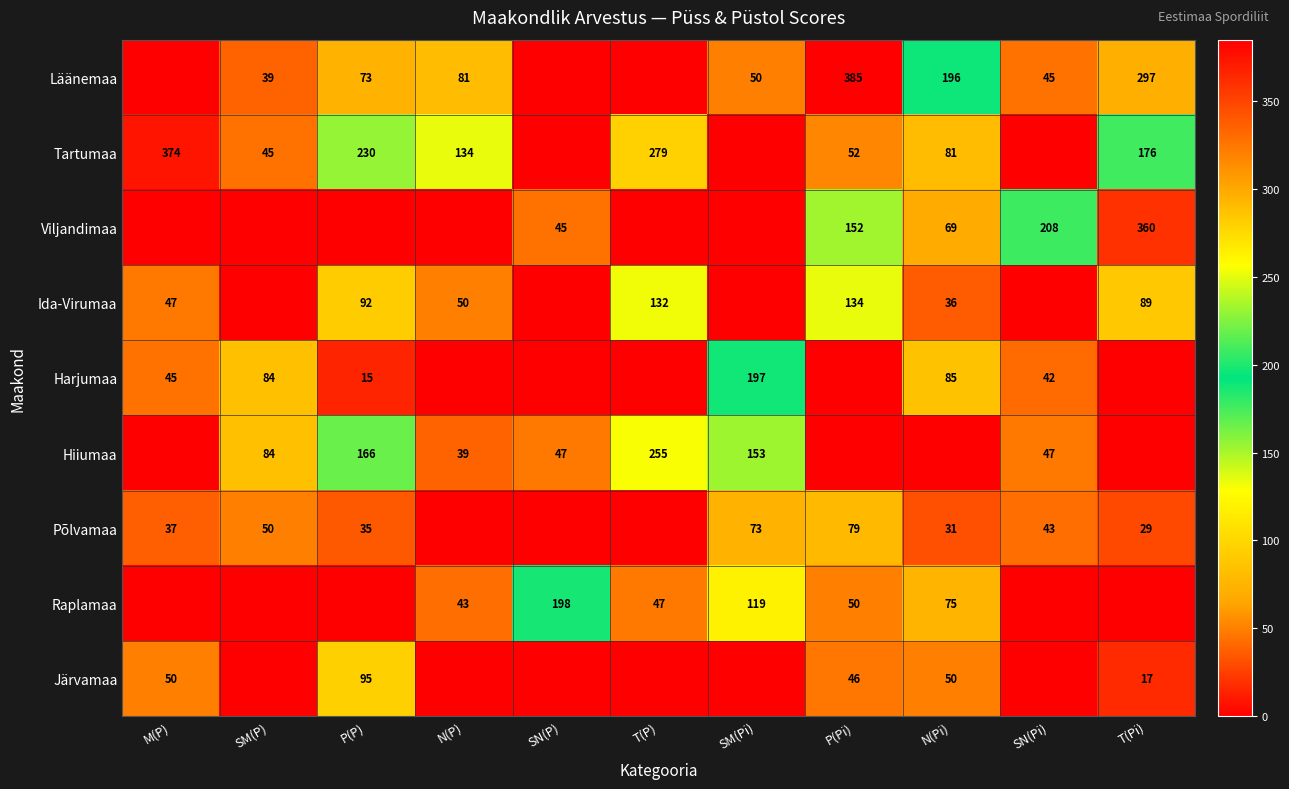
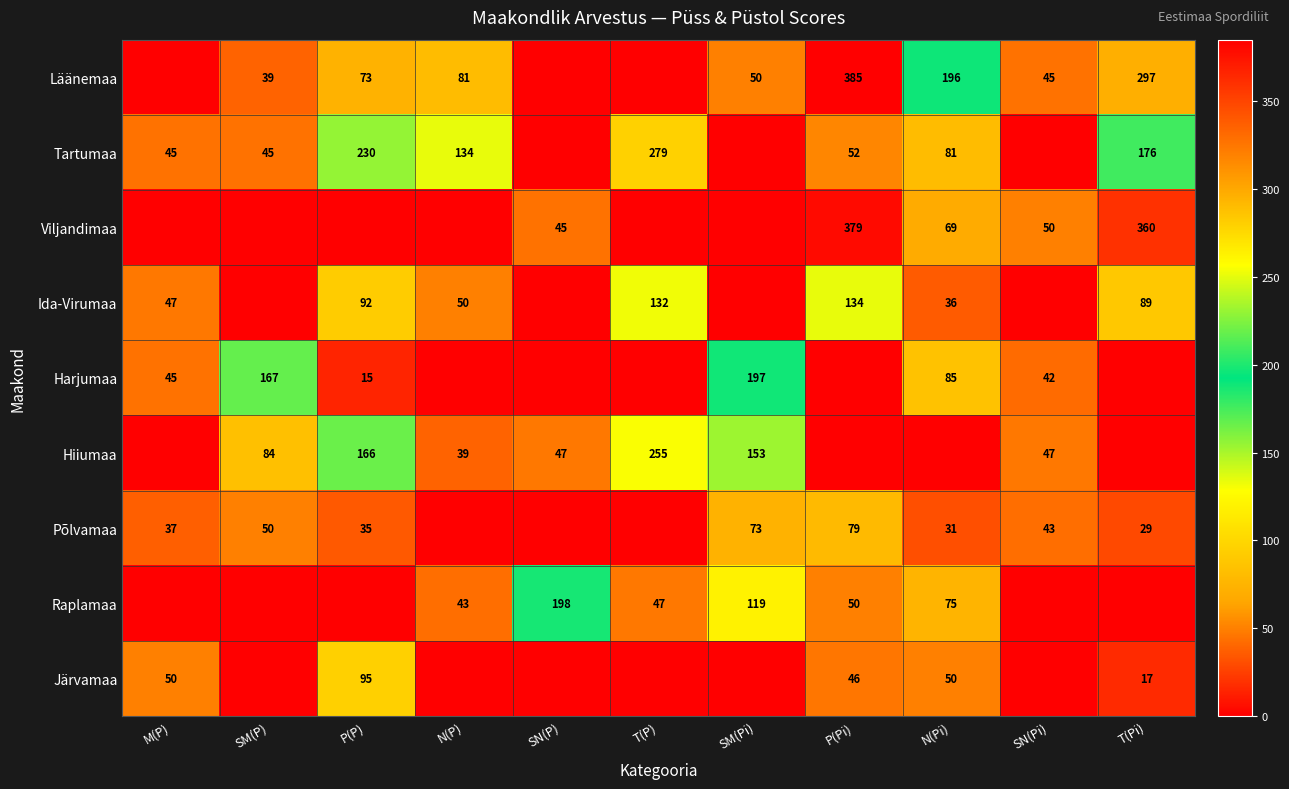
Tartumaa, M(P): 374 -> 45
Viljandimaa, P(Pi): 152 -> 379
Viljandimaa, SN(Pi): 208 -> 50
Harjumaa, SM(P): 84 -> 167
